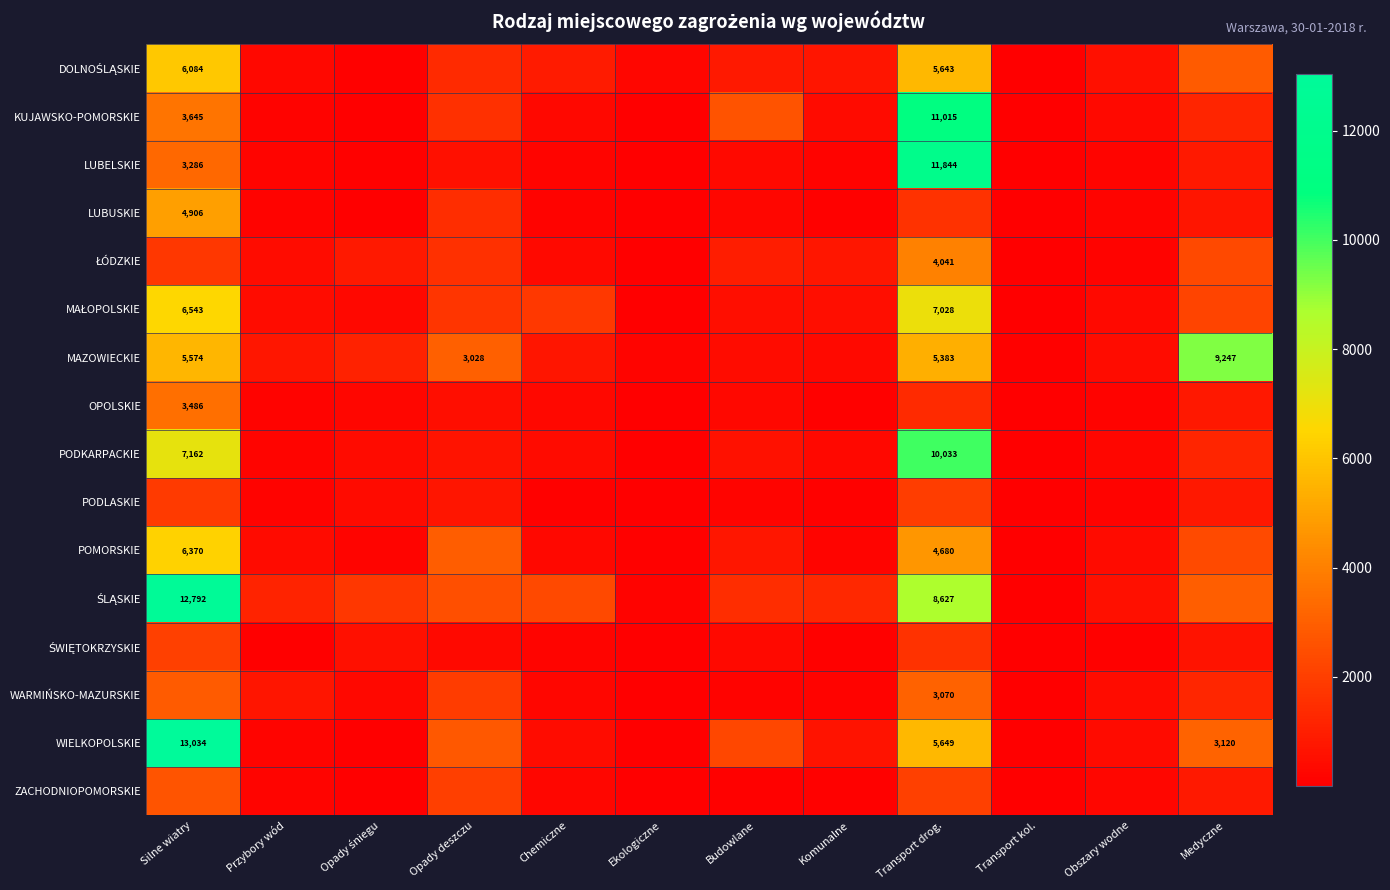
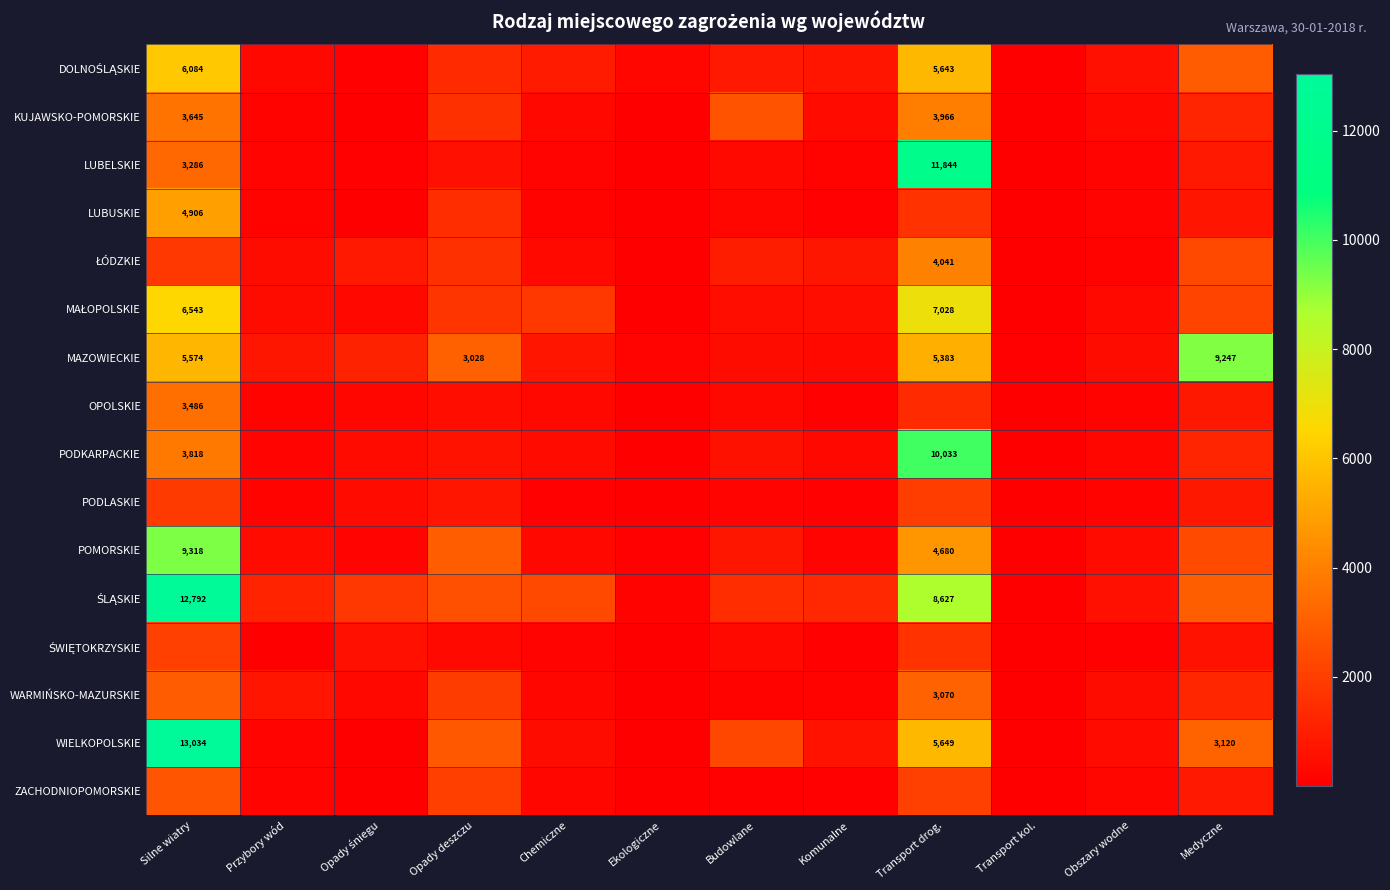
KUJAWSKO-POMORSKIE, Transport drog.: 11,015 -> 3,966
PODKARPACKIE, Silne wiatry: 7,162 -> 3,818
POMORSKIE, Silne wiatry: 6,370 -> 9,318
